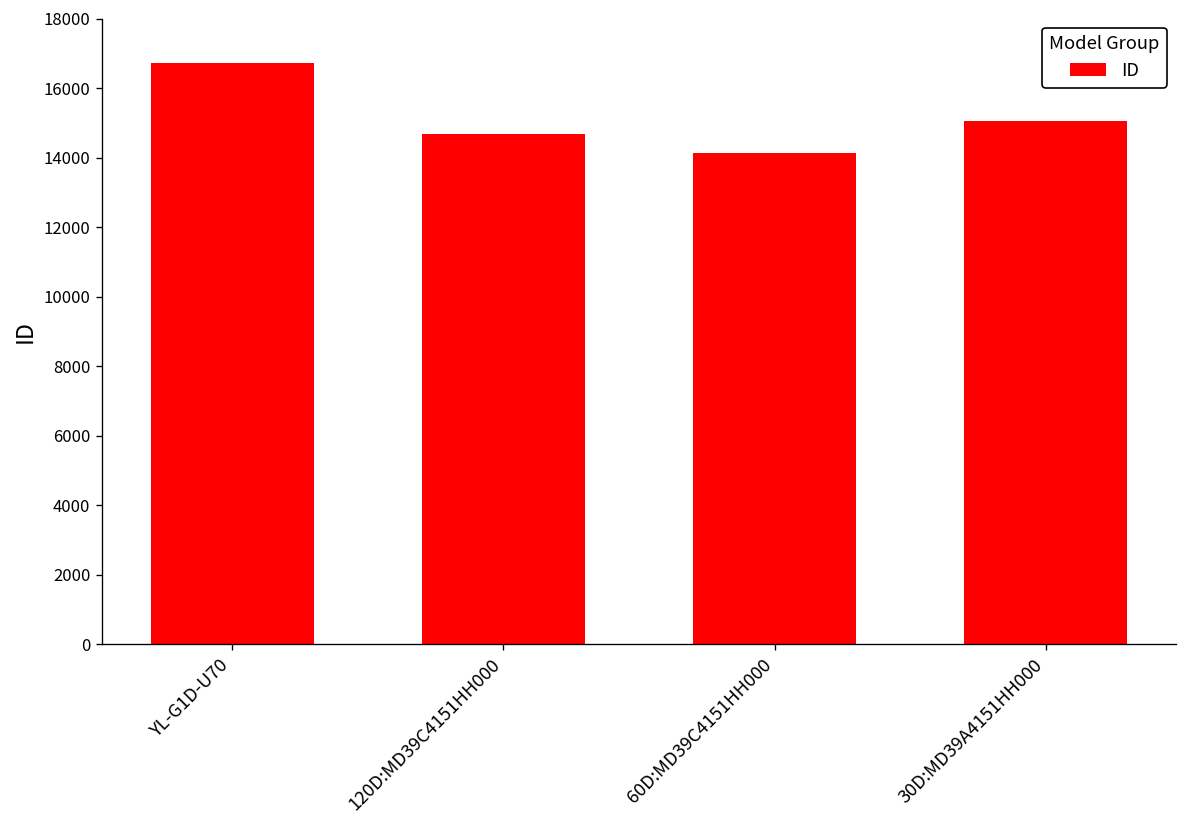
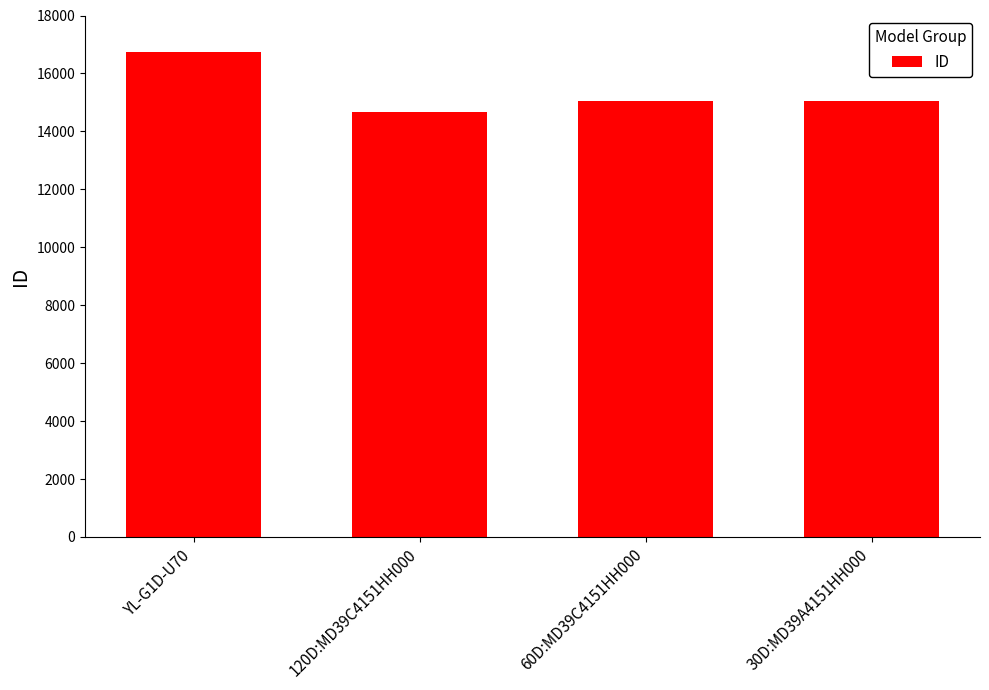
60D:MD39C4151HH000: 14100 -> 15100
